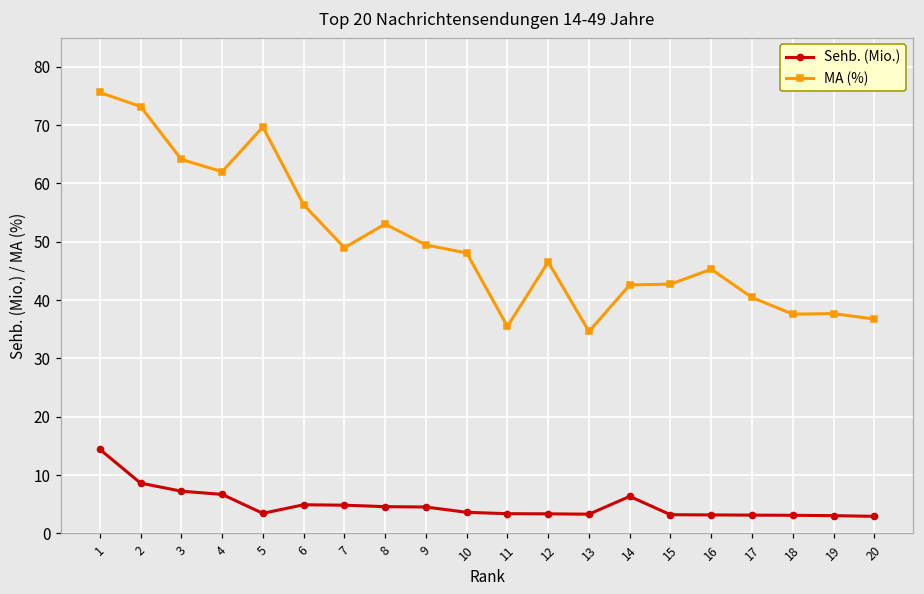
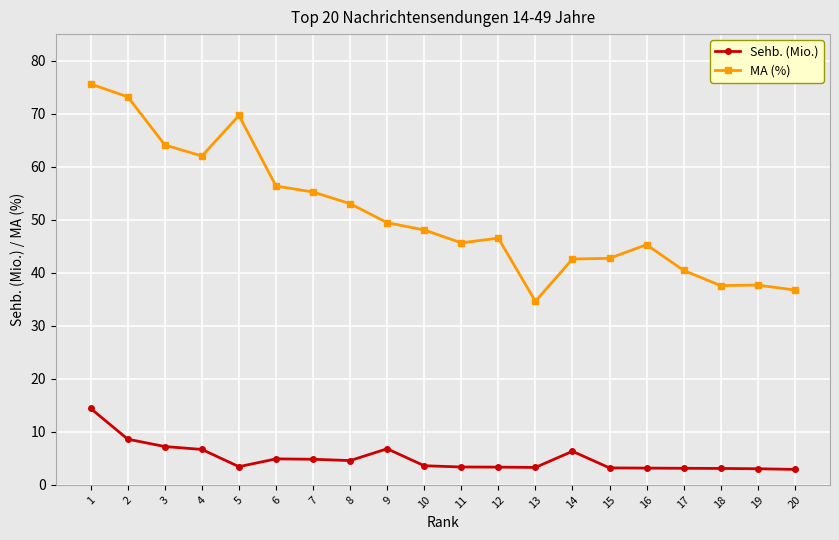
MA (%), 7: 49 -> 55
Sehb. (Mio.), 9: 5 -> 7
MA (%), 11: 35 -> 46
